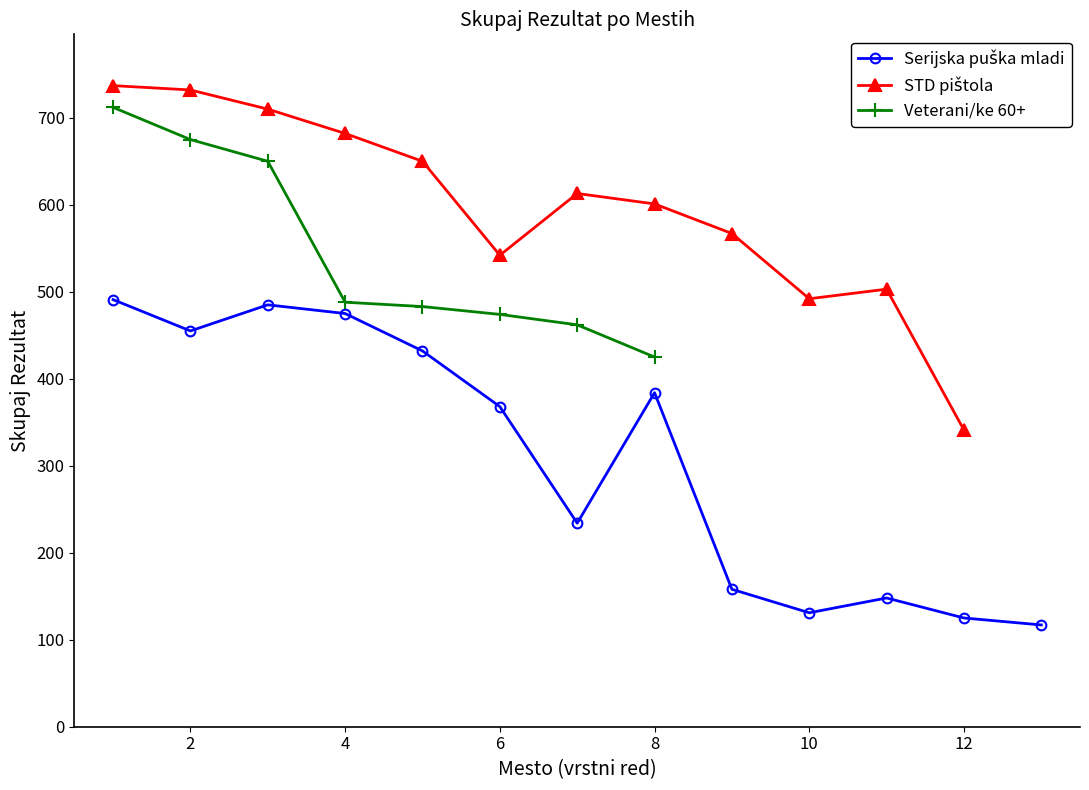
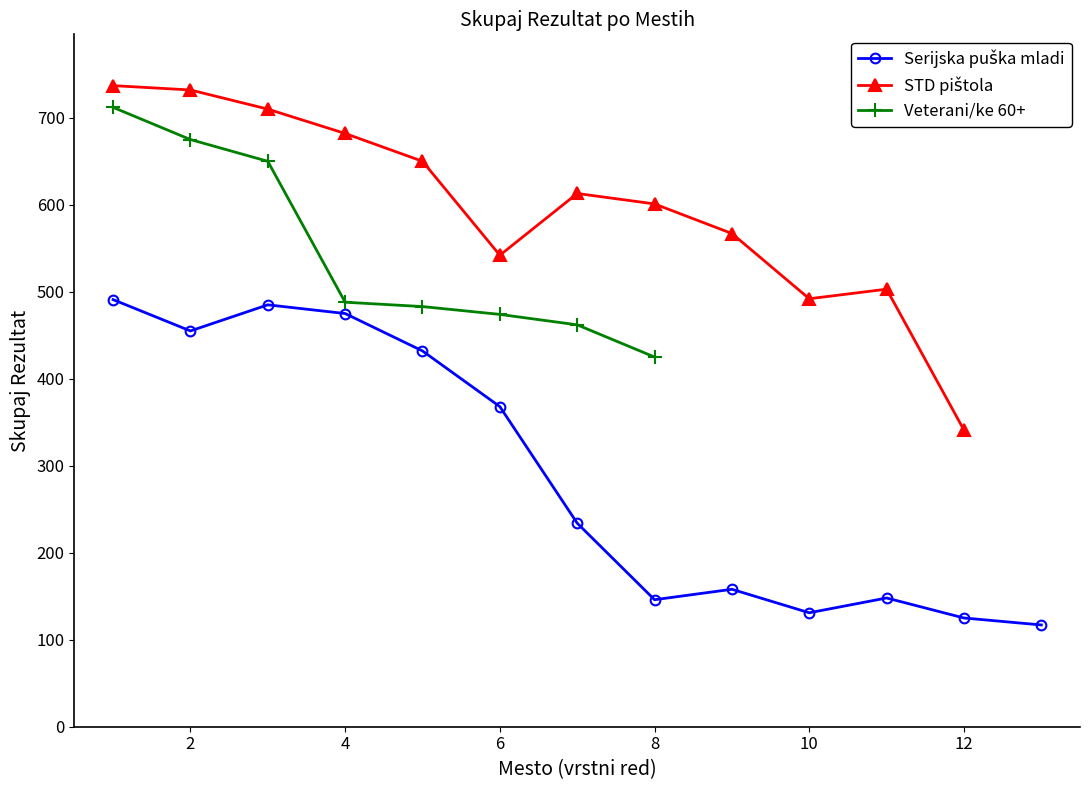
Serijska puška mladi, 8: 380 -> 150
